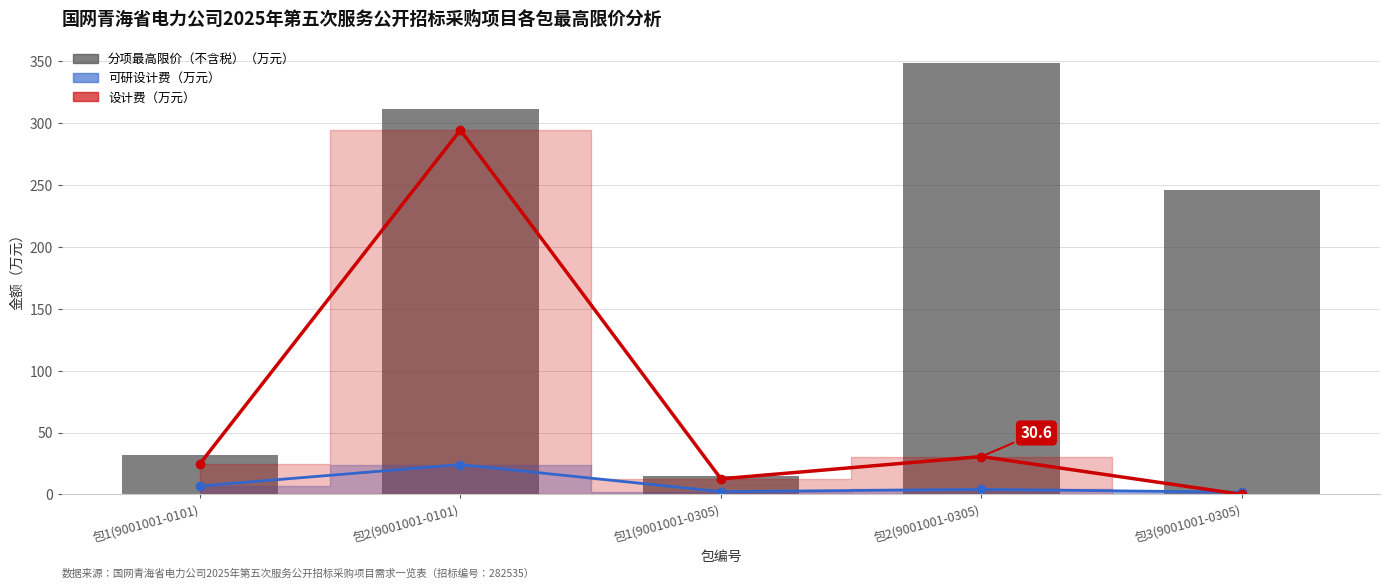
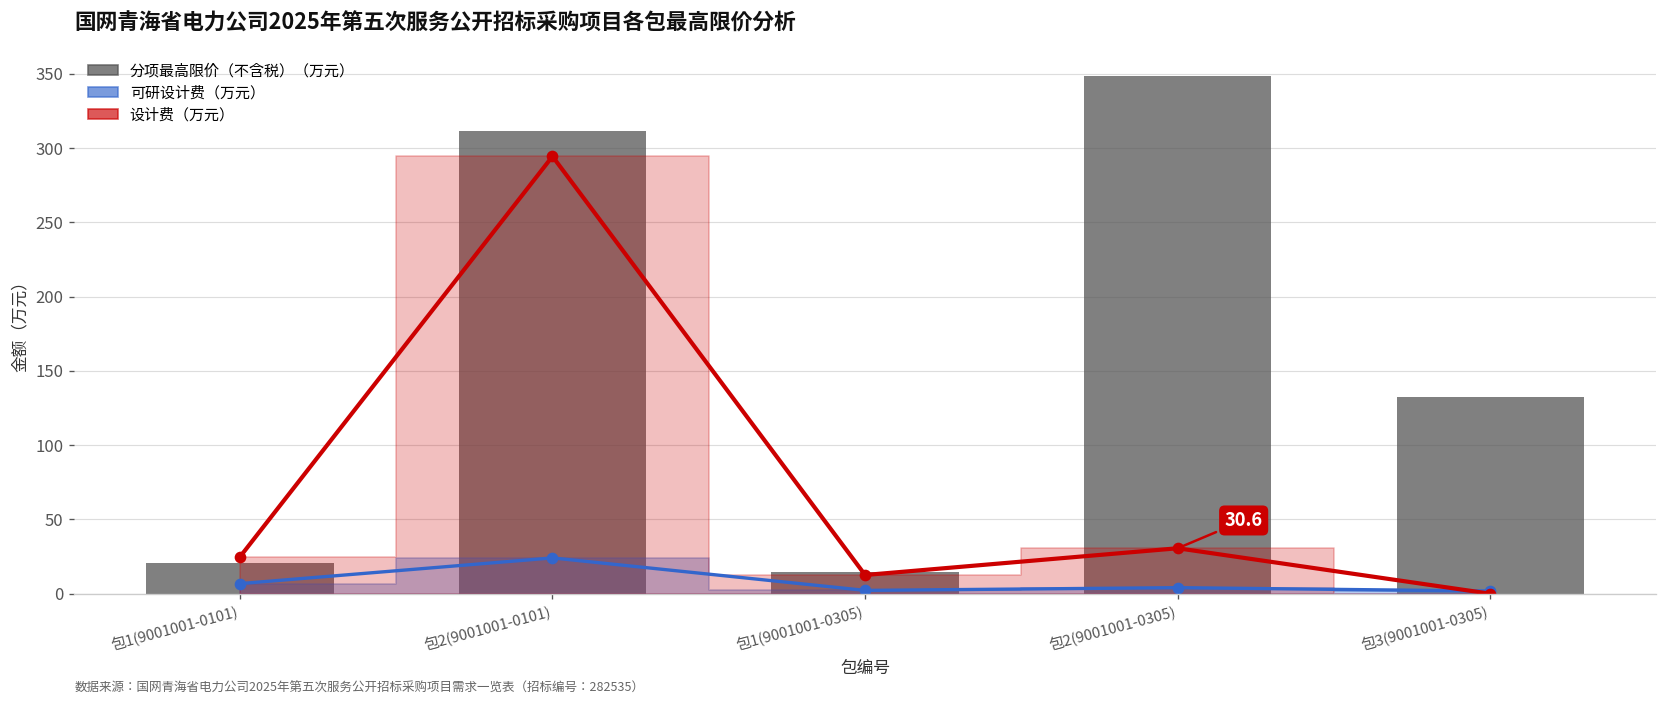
分项最高限价（不含税）（万元）, 包1(9001001-0101): 32 -> 21
分项最高限价（不含税）（万元）, 包3(9001001-0305): 246 -> 132
